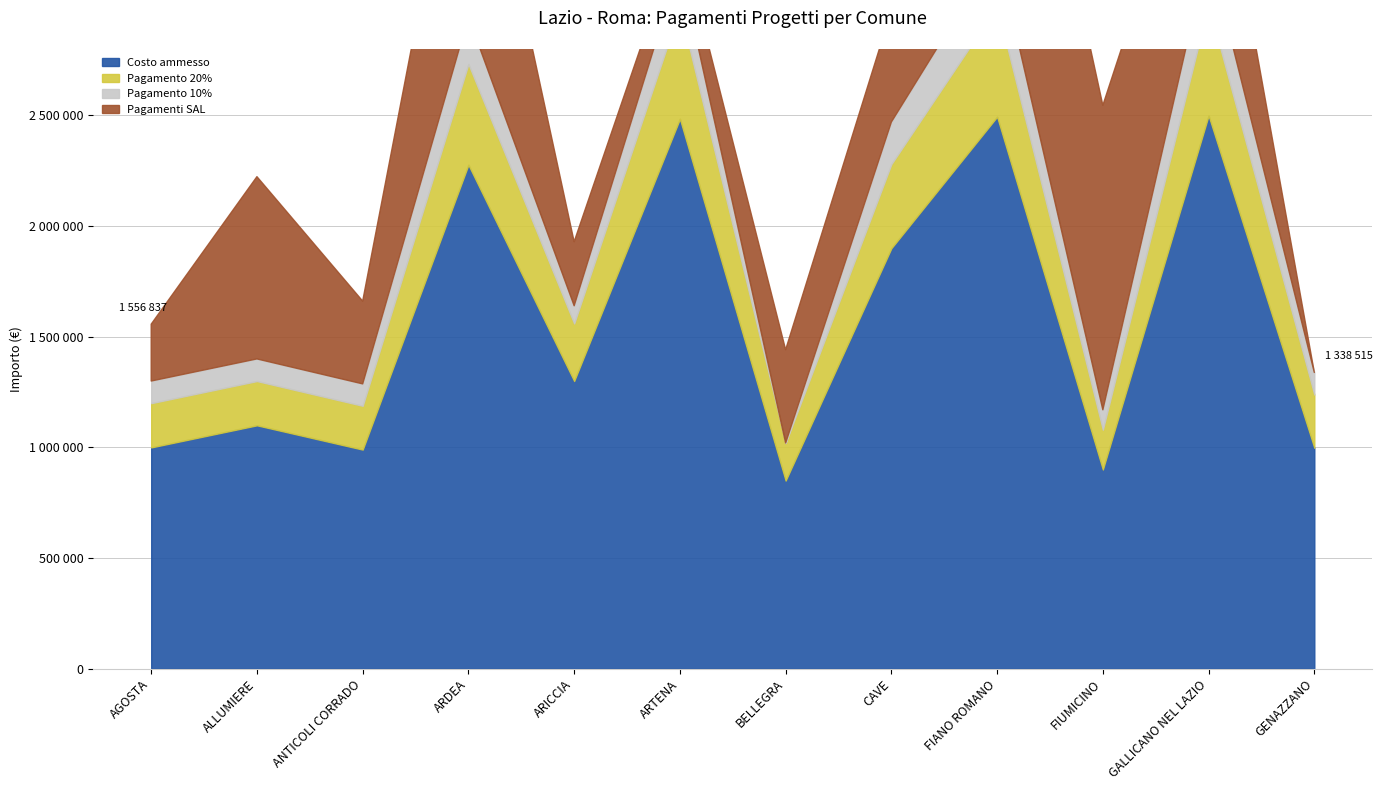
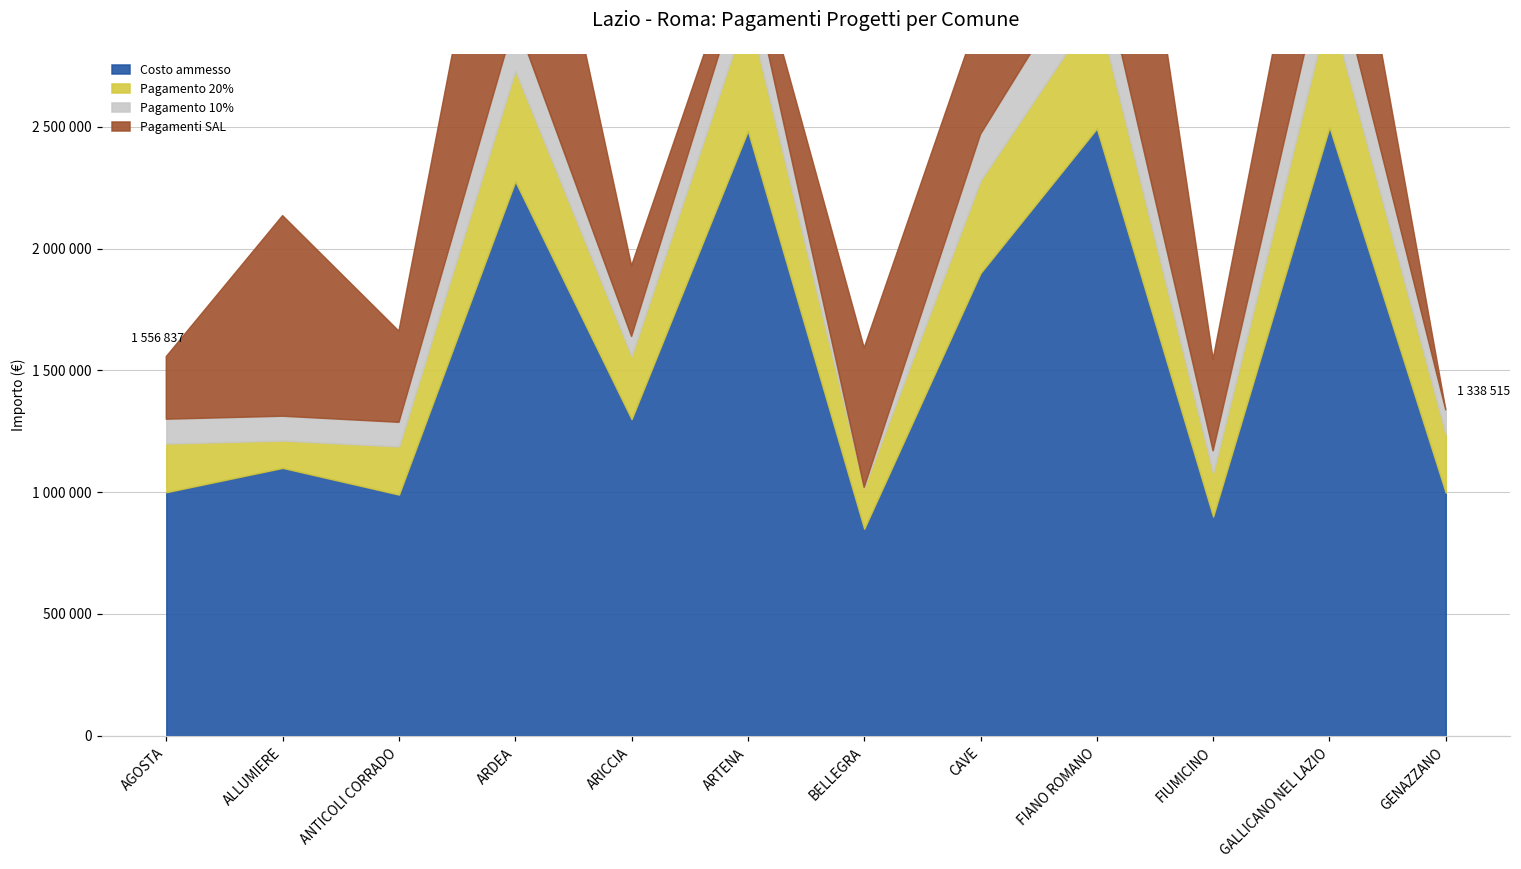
Pagamento 20%, ALLUMIERE: 200000 -> 110000
Pagamenti SAL, BELLEGRA: 420000 -> 570000
Pagamenti SAL, FIUMICINO: 1380000 -> 380000
